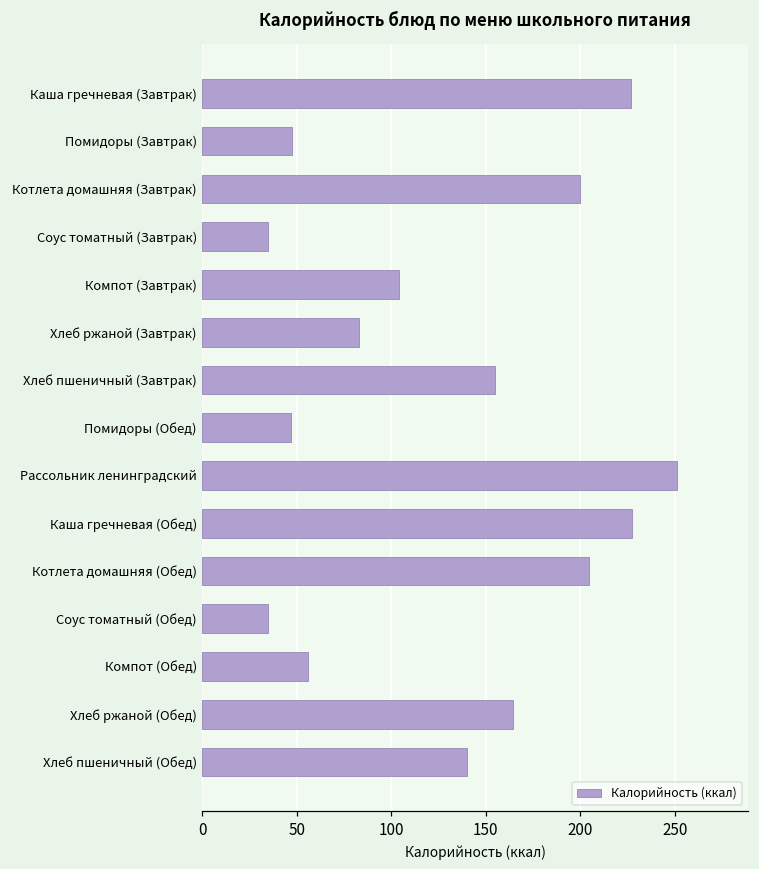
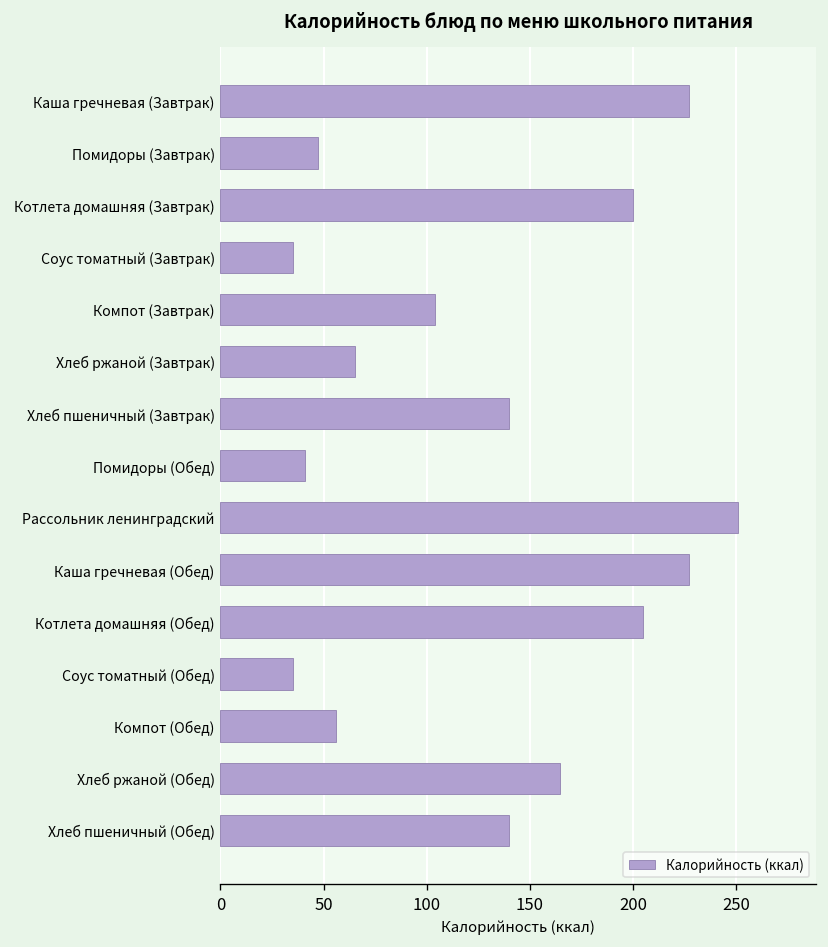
Хлеб ржаной (Завтрак): 83 -> 65
Хлеб пшеничный (Завтрак): 155 -> 140
Помидоры (Обед): 47 -> 41
